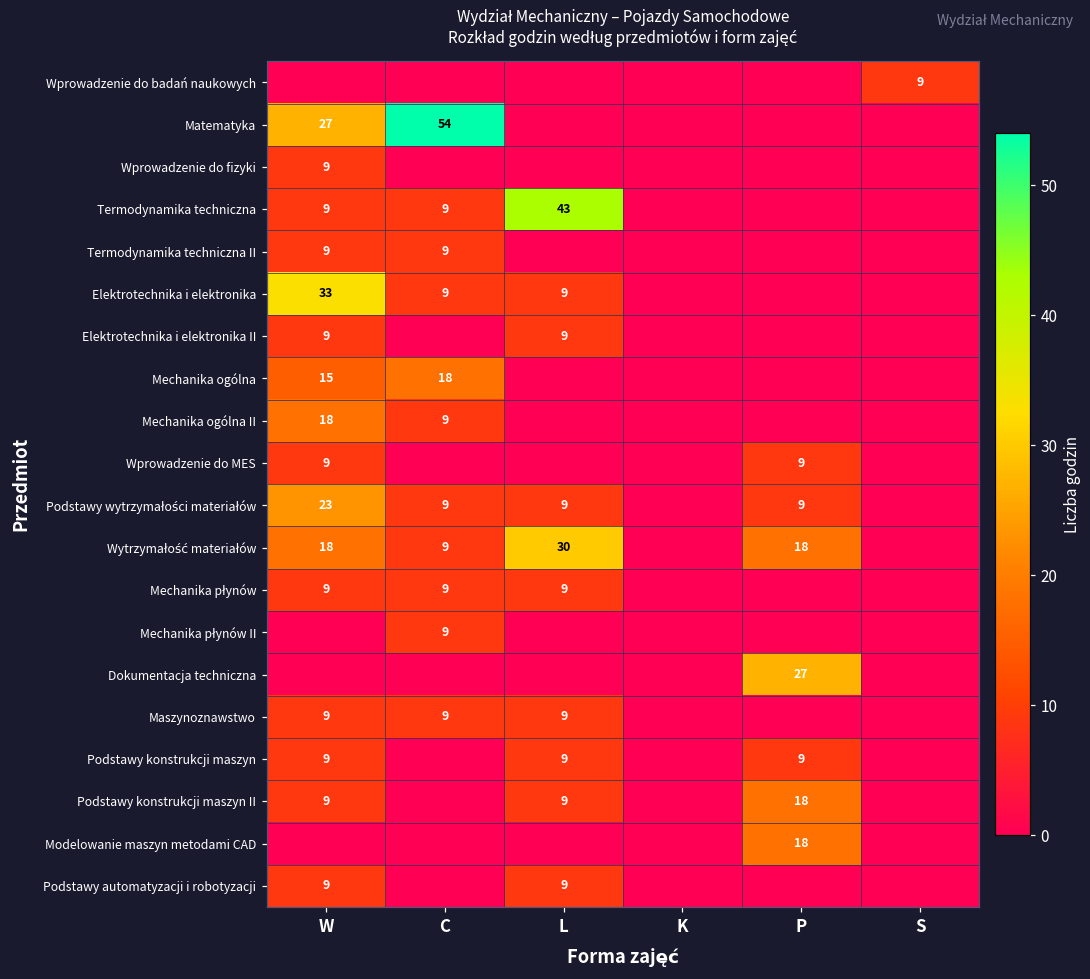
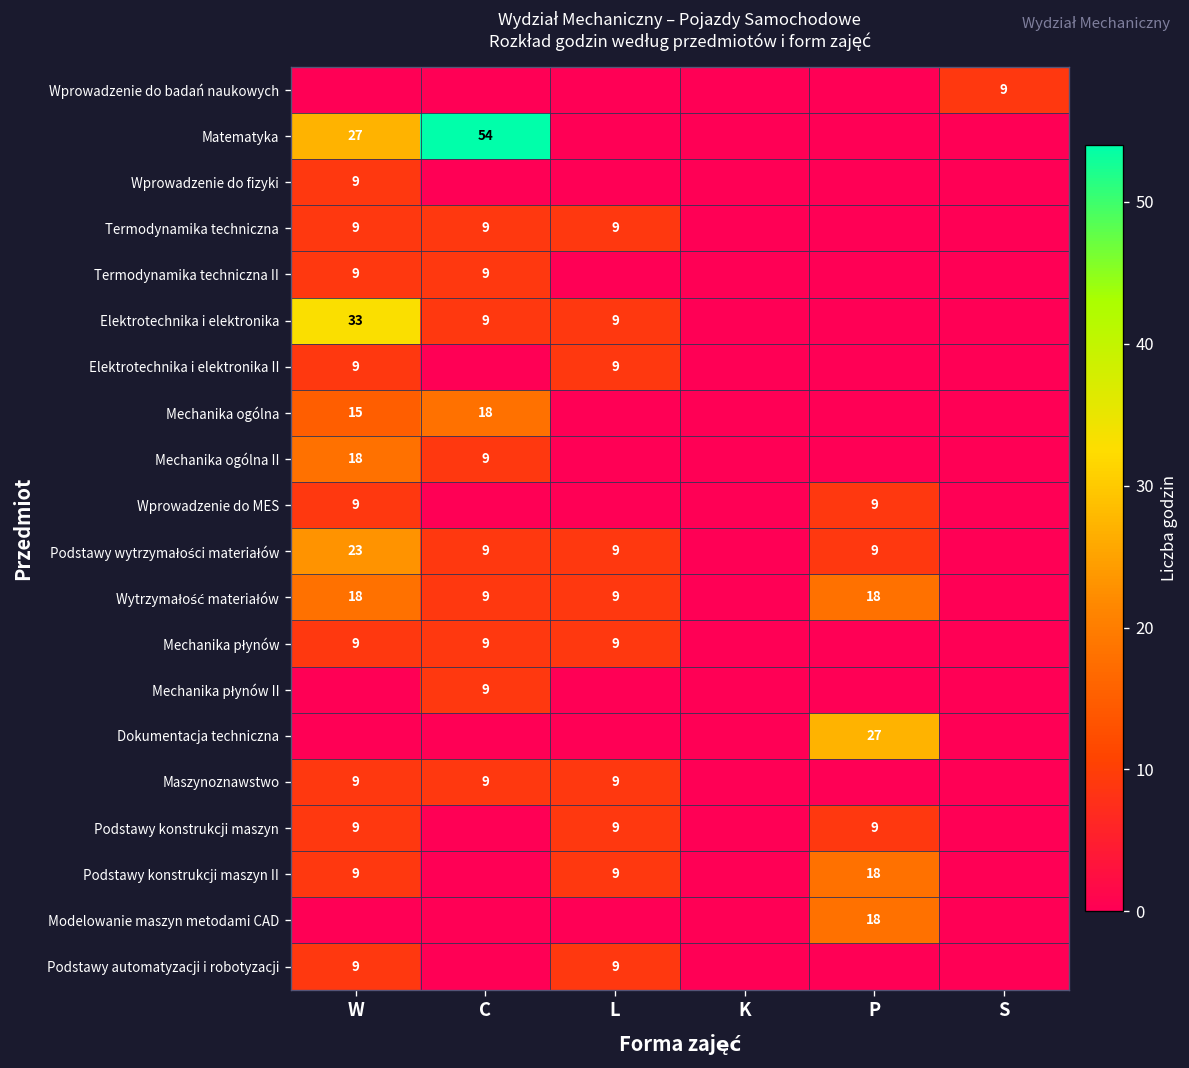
Termodynamika techniczna, L: 43 -> 9
Wytrzymałość materiałów, L: 30 -> 9
